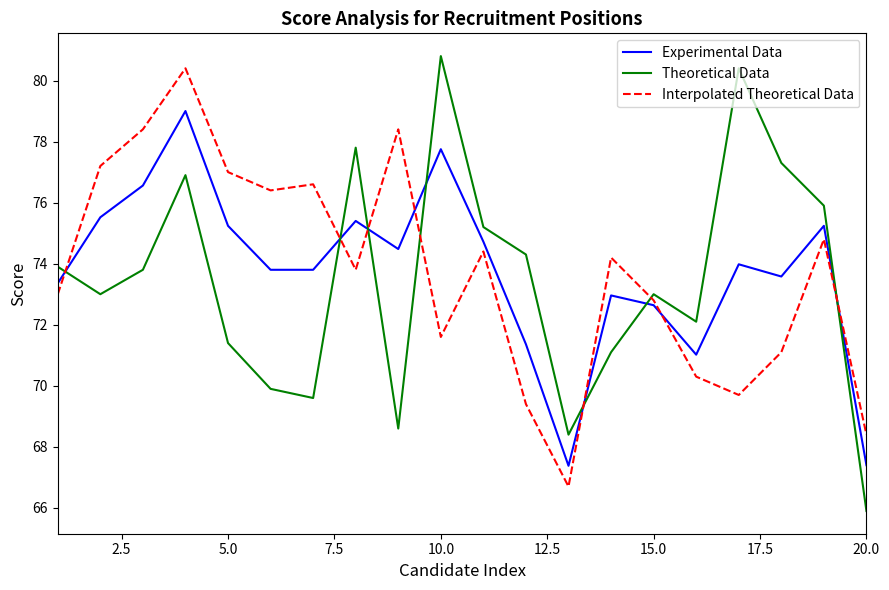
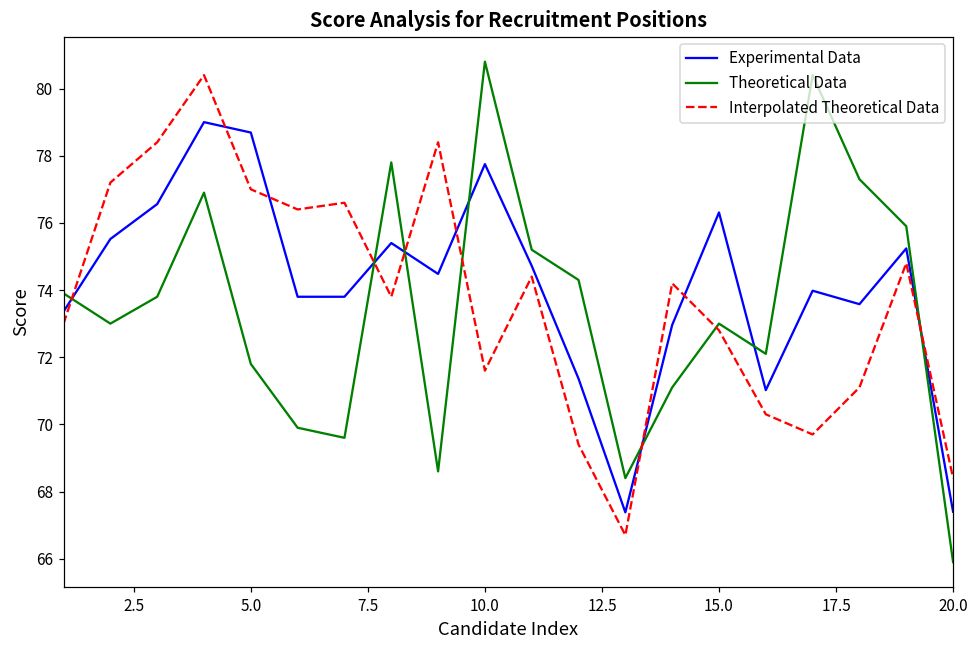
Experimental Data, 5.0: 75.2 -> 78.7
Theoretical Data, 5.0: 71.4 -> 71.8
Experimental Data, 15.0: 72.6 -> 76.3
